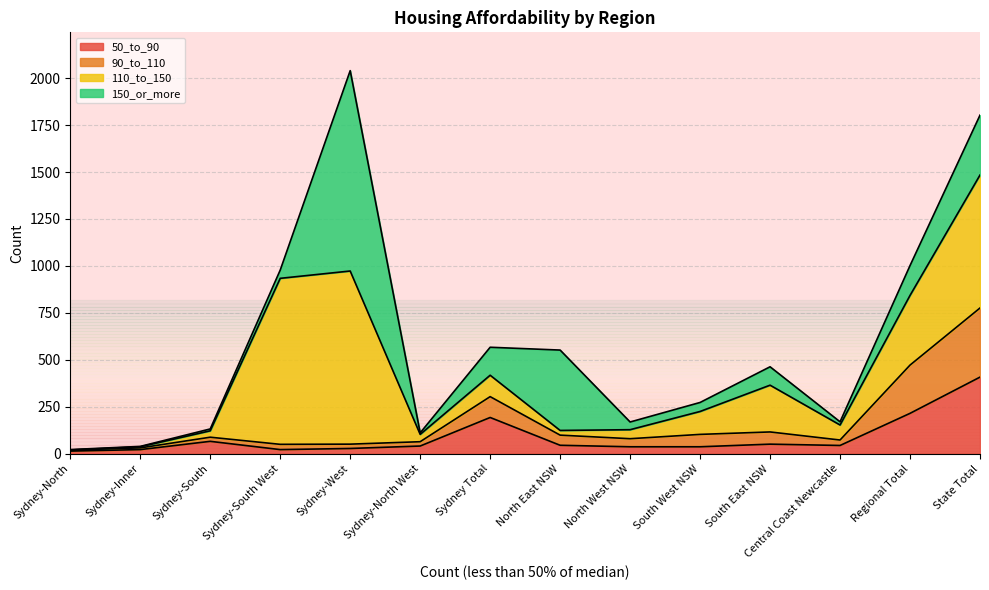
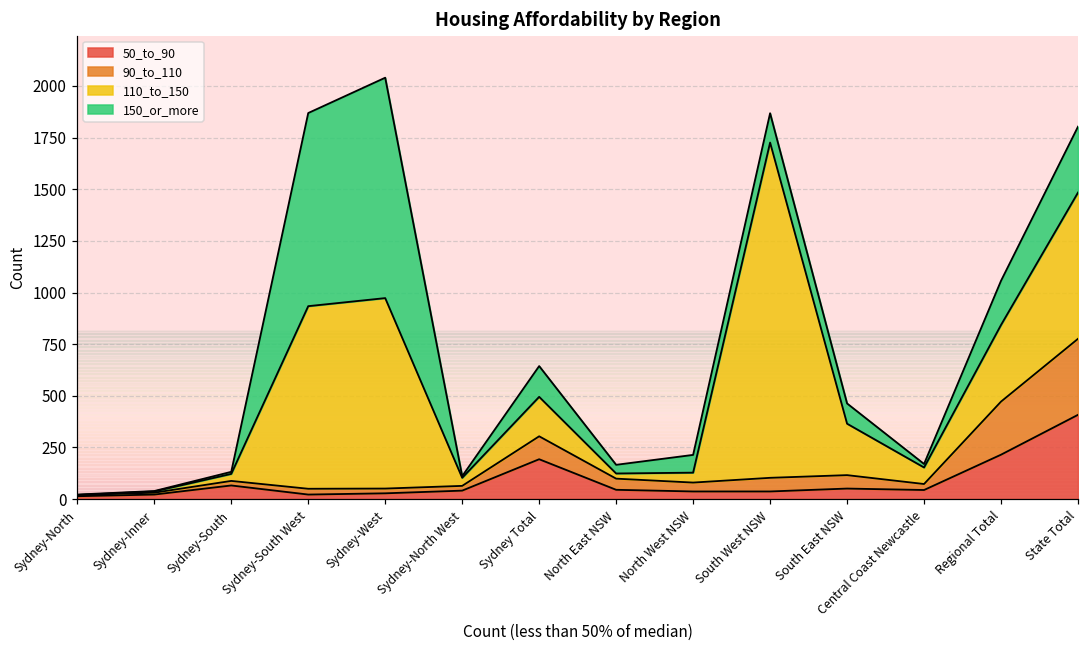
150_or_more, Sydney-South West: 40 -> 940
110_to_150, Sydney Total: 110 -> 190
150_or_more, North East NSW: 430 -> 40
150_or_more, North West NSW: 40 -> 90
110_to_150, South West NSW: 120 -> 1620
150_or_more, South West NSW: 50 -> 140
150_or_more, Regional Total: 160 -> 210
